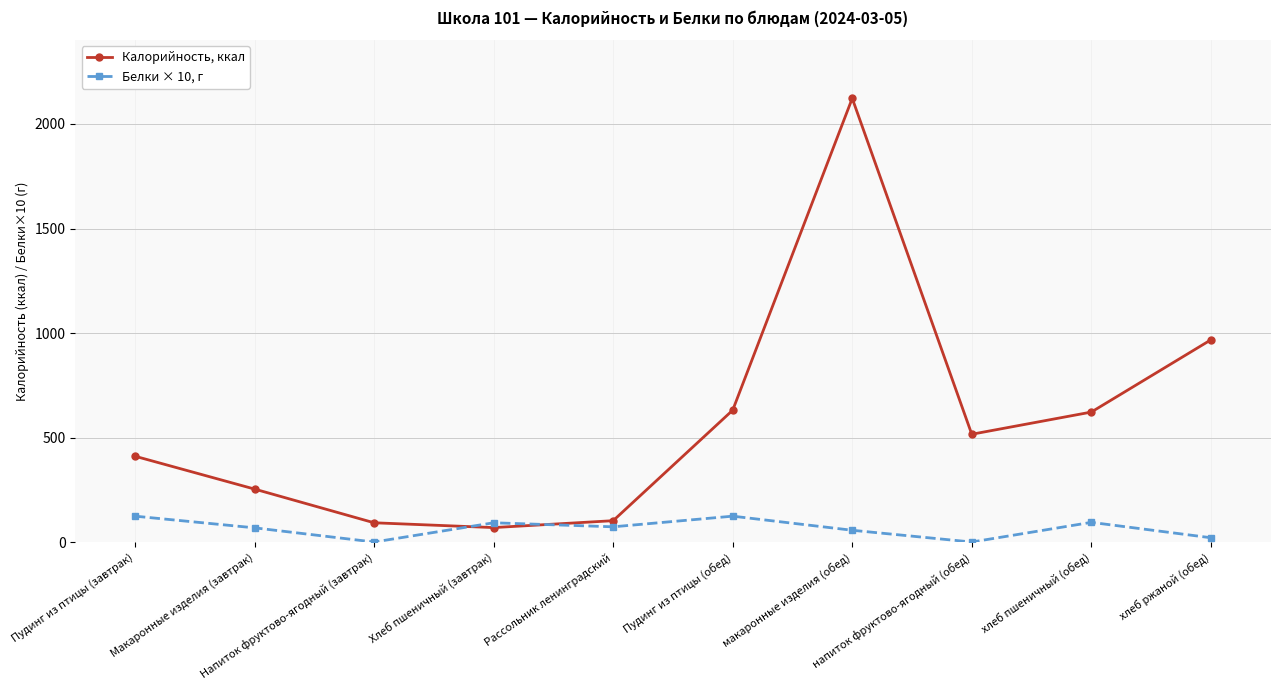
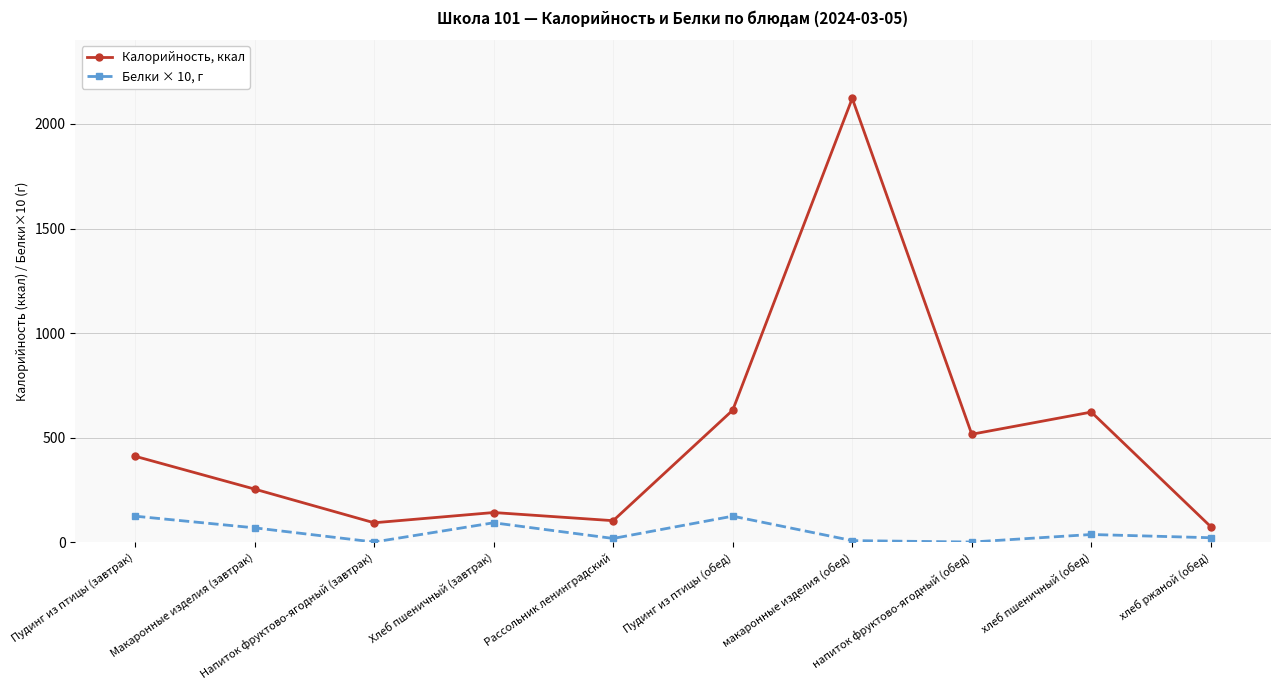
Калорийность, ккал, Хлеб пшеничный (завтрак): 70 -> 140
Белки × 10, г, Рассольник ленинградский: 70 -> 20
Белки × 10, г, макаронные изделия (обед): 60 -> 10
Белки × 10, г, хлеб пшеничный (обед): 100 -> 40
Калорийность, ккал, хлеб ржаной (обед): 970 -> 80
